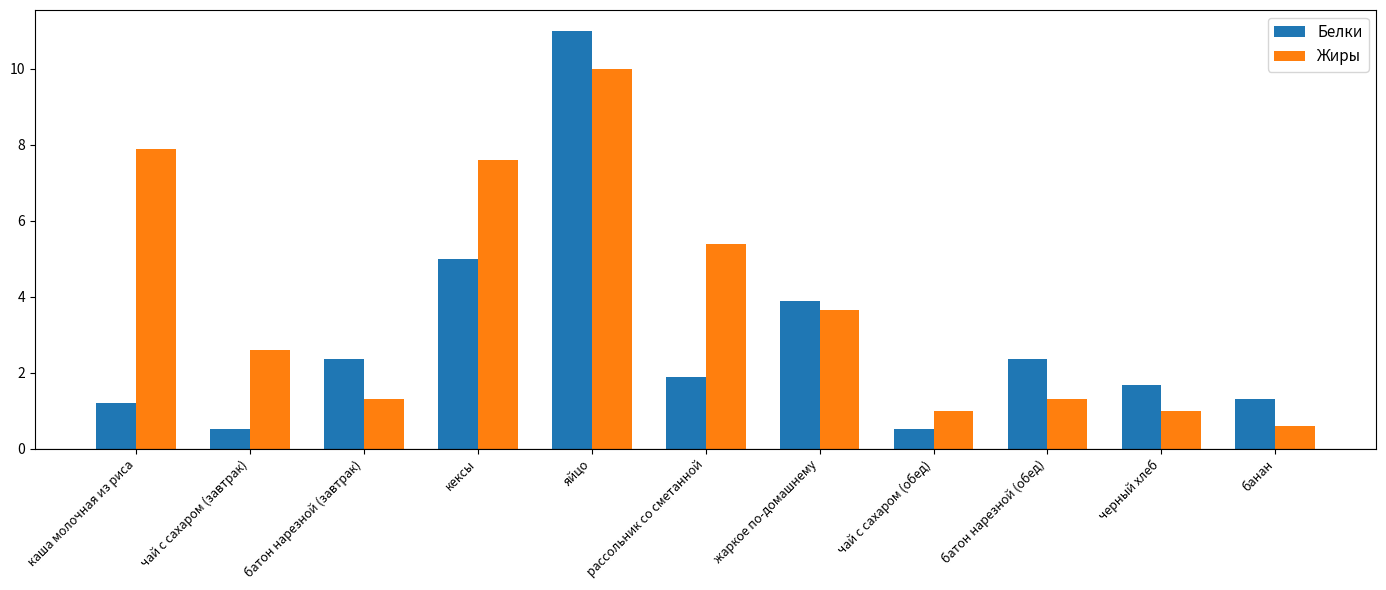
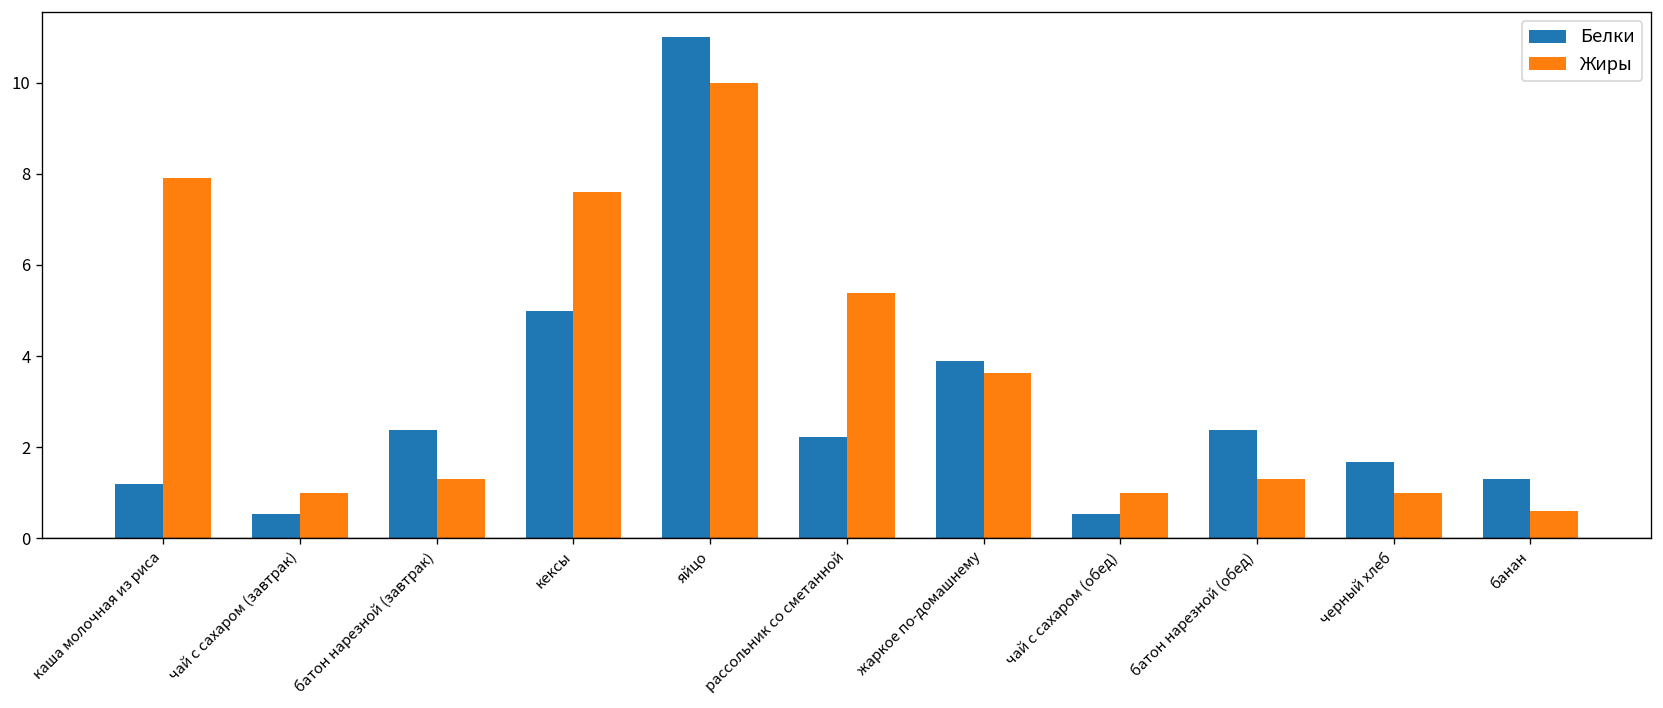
Жиры, чай с сахаром (завтрак): 2.6 -> 1.0
Белки, рассольник со сметанной: 1.9 -> 2.2
